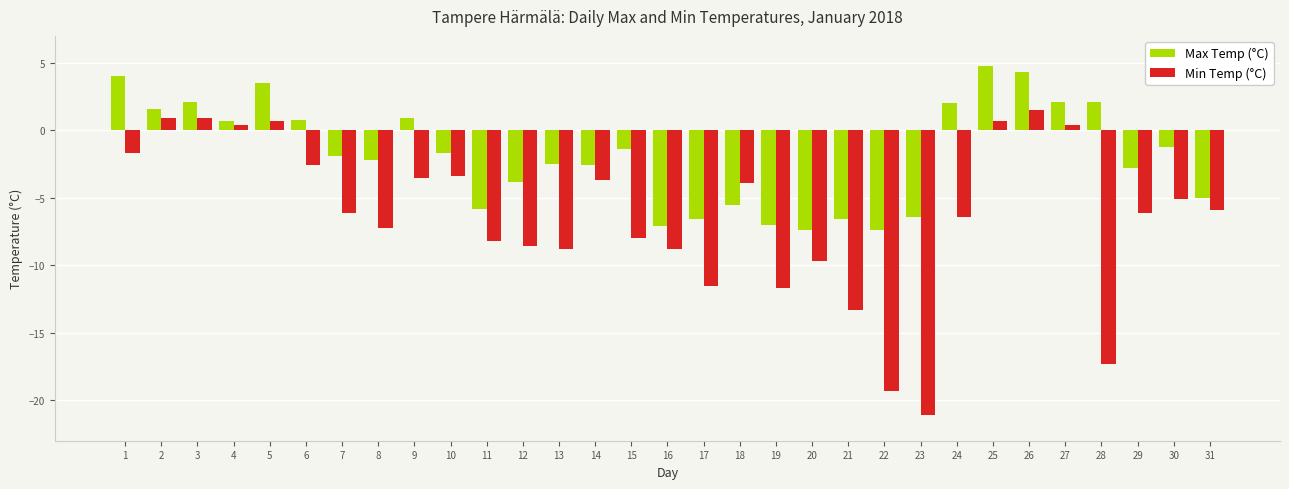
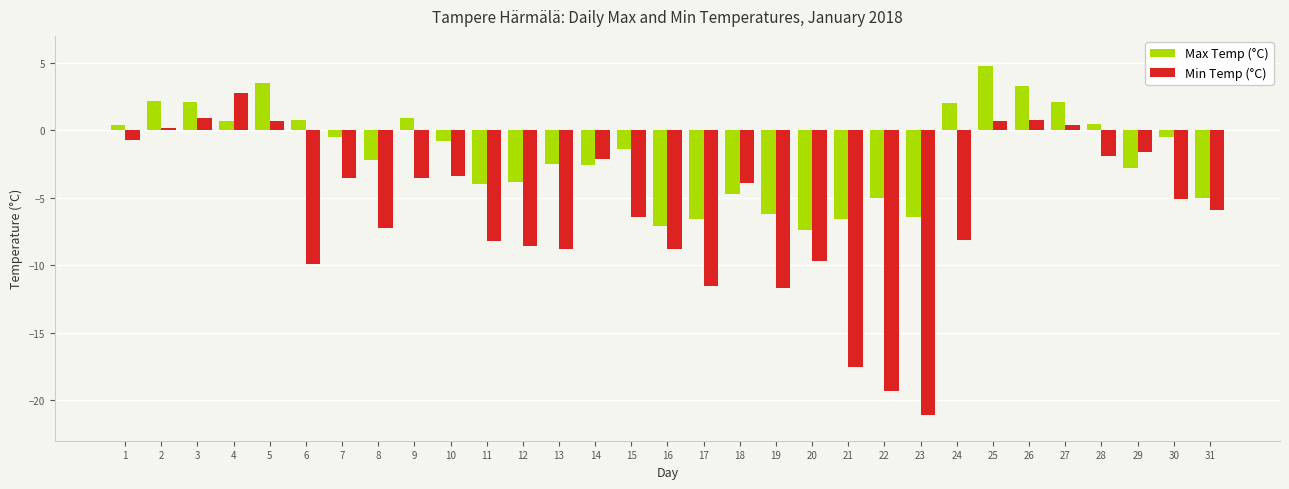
Max Temp (°C), 1: 4.0 -> 0.4
Min Temp (°C), 1: -1.7 -> -0.7
Max Temp (°C), 2: 1.6 -> 2.2
Min Temp (°C), 2: 0.9 -> 0.2
Min Temp (°C), 4: 0.4 -> 2.8
Min Temp (°C), 6: -2.6 -> -9.9
Max Temp (°C), 7: -1.9 -> -0.5
Min Temp (°C), 7: -6.1 -> -3.5
Max Temp (°C), 10: -1.7 -> -0.8
Max Temp (°C), 11: -5.8 -> -4.0
Min Temp (°C), 14: -3.7 -> -2.1
Min Temp (°C), 15: -8.0 -> -6.4
Max Temp (°C), 18: -5.5 -> -4.7
Max Temp (°C), 19: -7.0 -> -6.2
Min Temp (°C), 21: -13.3 -> -17.5
Max Temp (°C), 22: -7.4 -> -5.0
Min Temp (°C), 24: -6.4 -> -8.1
Max Temp (°C), 26: 4.3 -> 3.3
Min Temp (°C), 26: 1.5 -> 0.8
Max Temp (°C), 28: 2.1 -> 0.5
Min Temp (°C), 28: -17.3 -> -1.9
Min Temp (°C), 29: -6.1 -> -1.6
Max Temp (°C), 30: -1.2 -> -0.5
